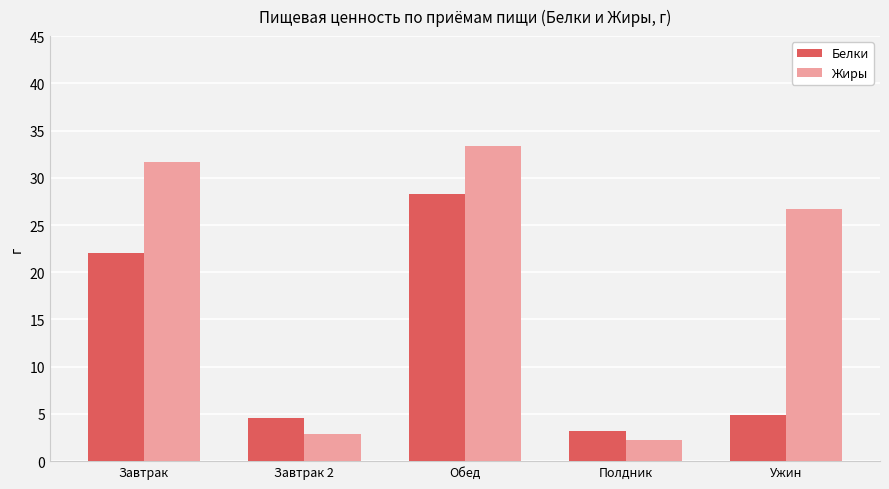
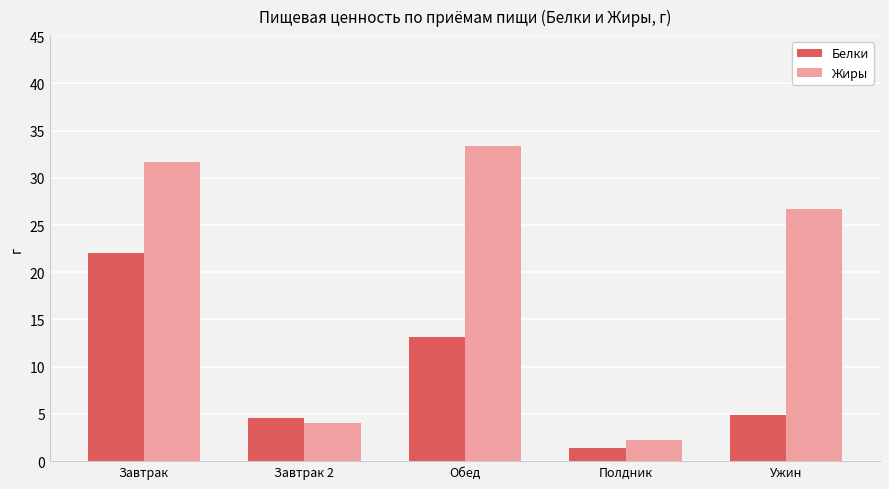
Жиры, Завтрак 2: 3 -> 4
Белки, Обед: 28 -> 13
Белки, Полдник: 3 -> 1
